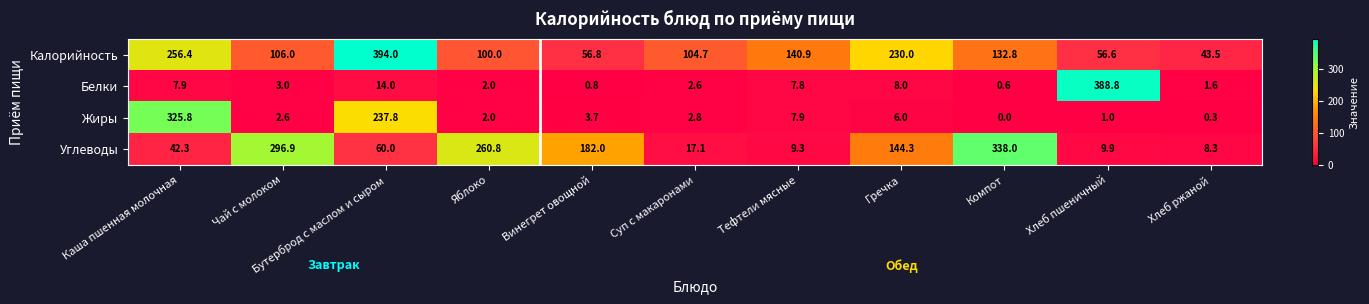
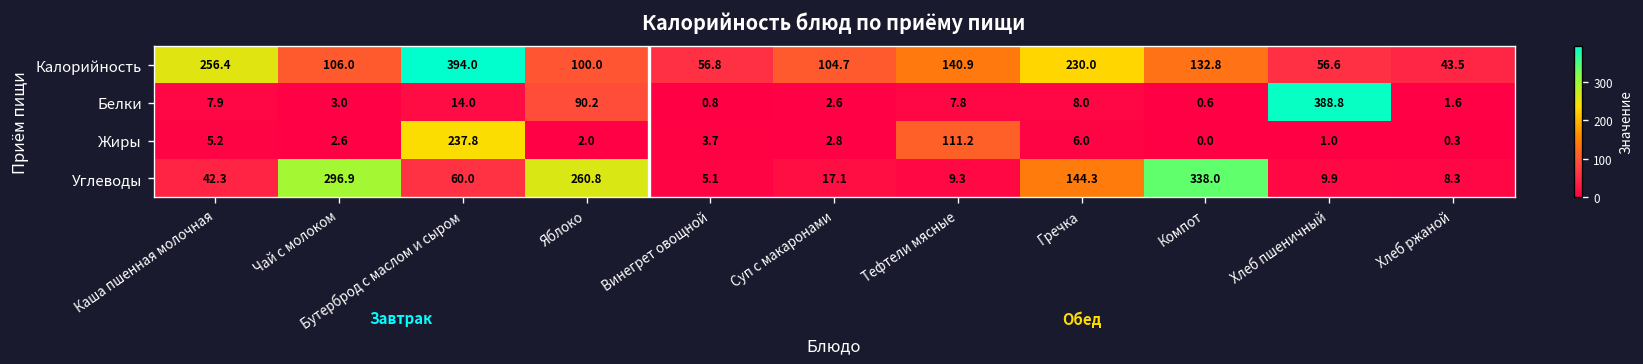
Белки, Яблоко: 2.0 -> 90.2
Жиры, Каша пшенная молочная: 325.8 -> 5.2
Жиры, Тефтели мясные: 7.9 -> 111.2
Углеводы, Винегрет овощной: 182.0 -> 5.1
